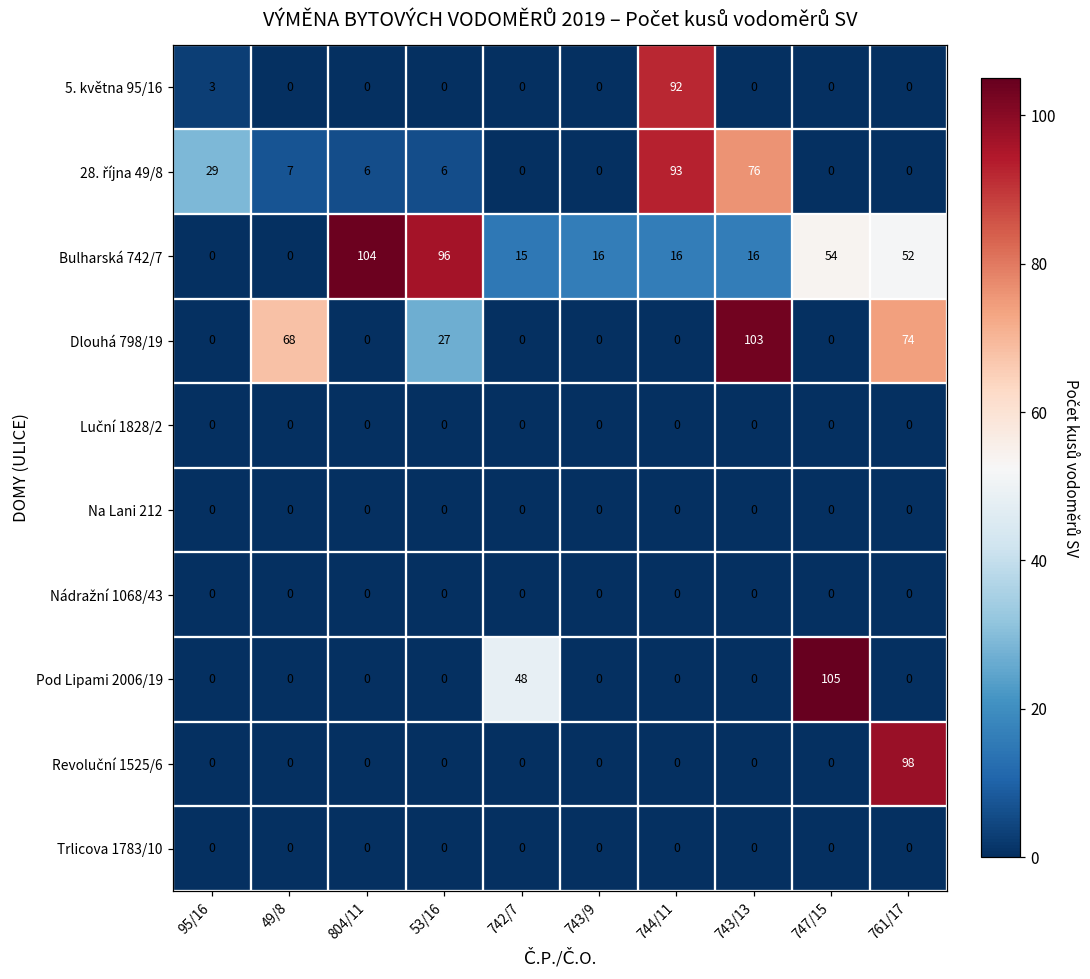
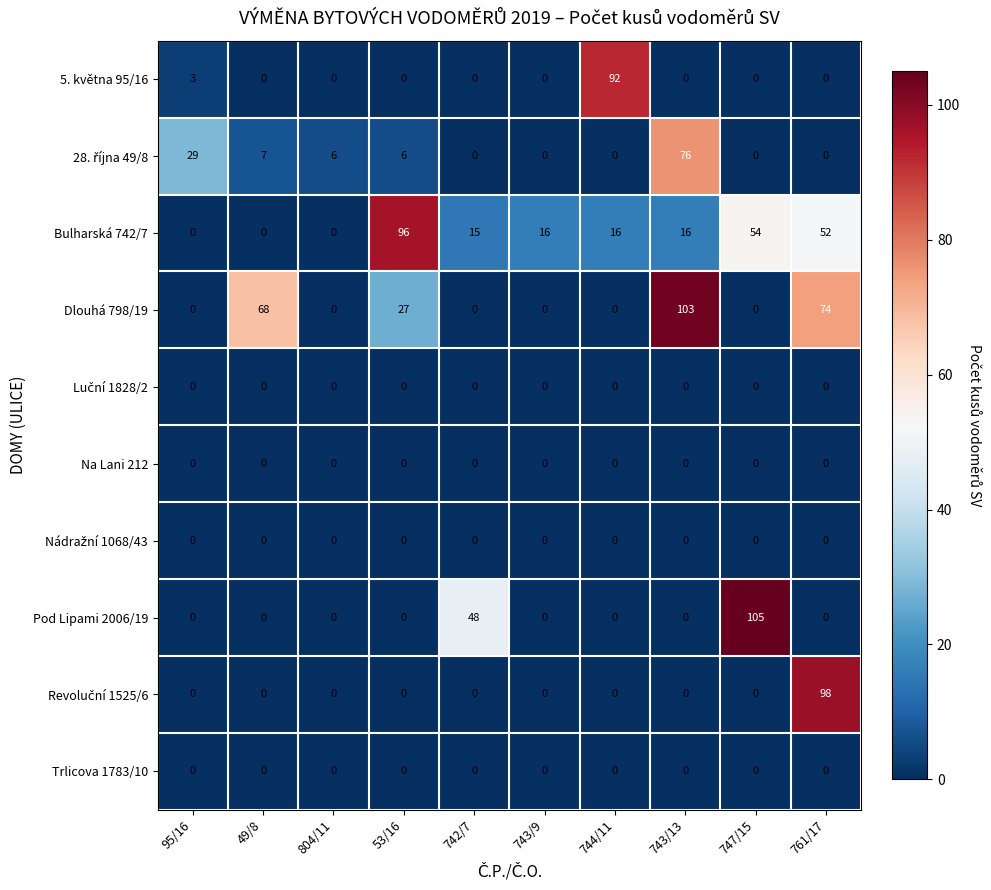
28. října 49/8, 744/11: 93 -> 0
Bulharská 742/7, 804/11: 104 -> 0
